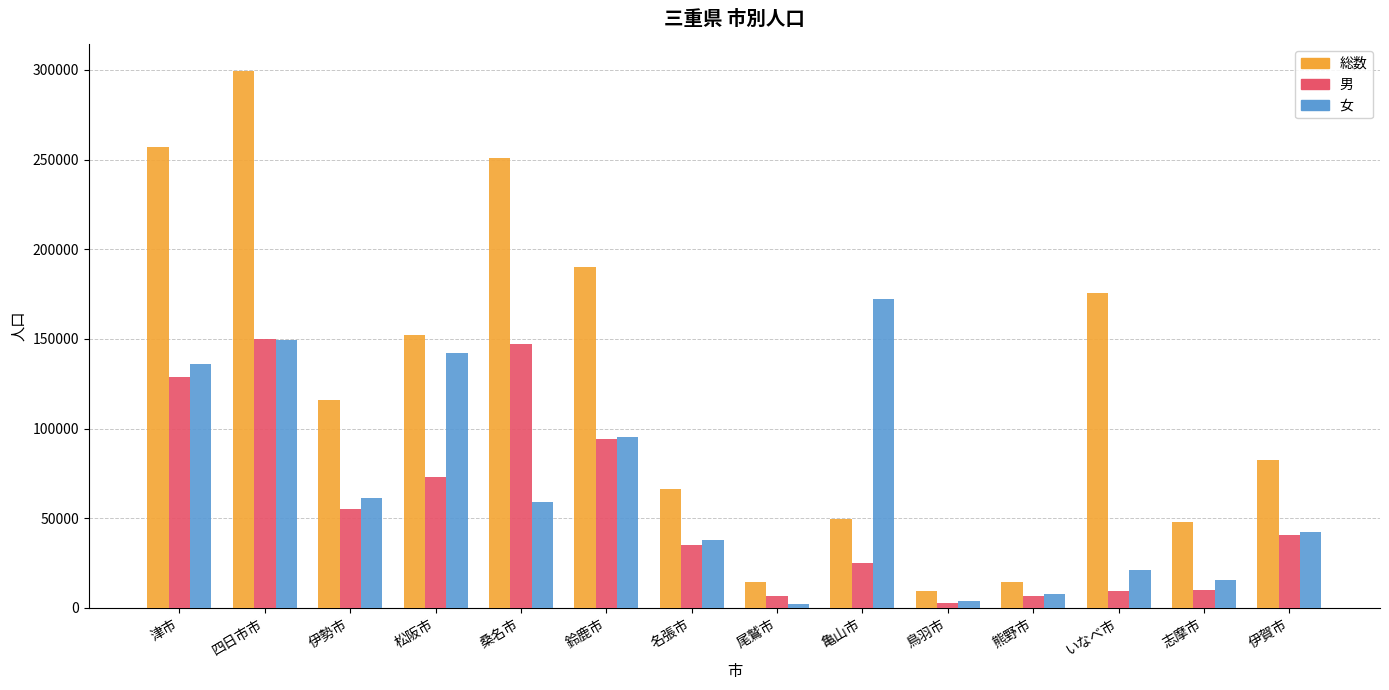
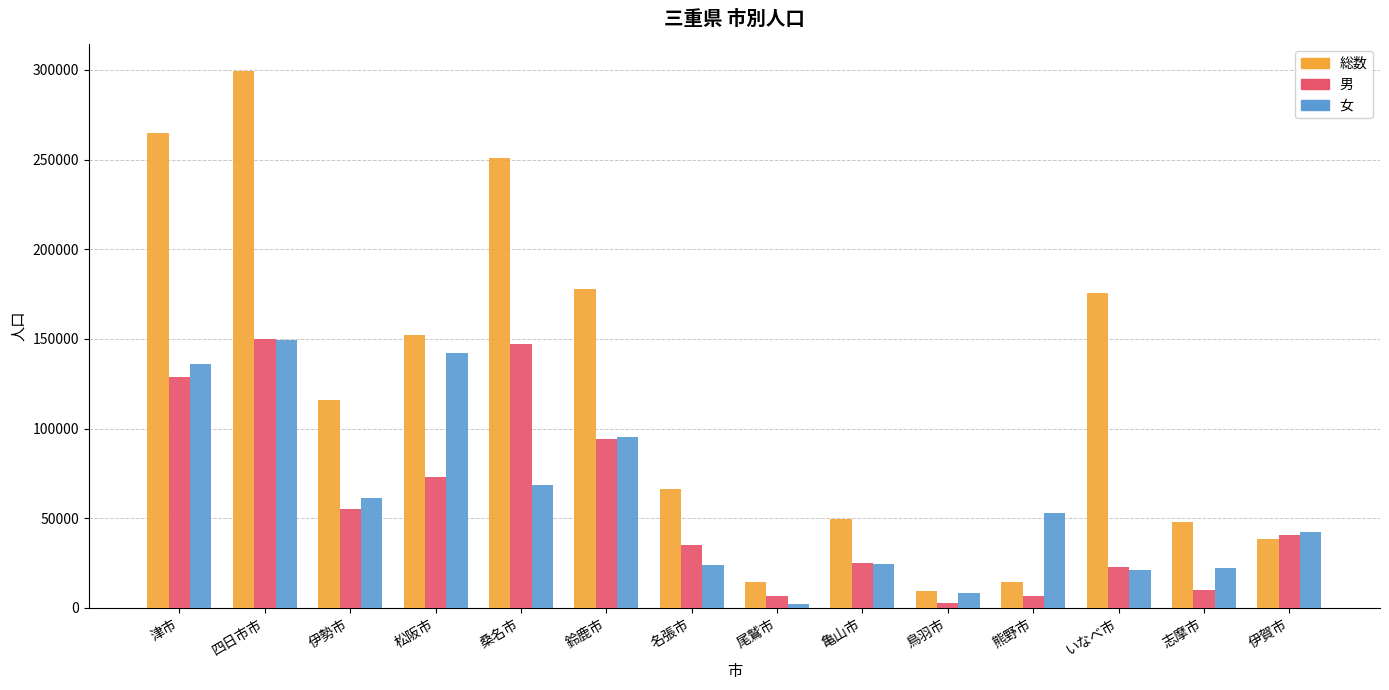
総数, 津市: 257000 -> 265000
女, 桑名市: 59000 -> 68000
総数, 鈴鹿市: 190000 -> 178000
女, 名張市: 38000 -> 24000
女, 亀山市: 172000 -> 24000
女, 鳥羽市: 4000 -> 8000
女, 熊野市: 8000 -> 53000
男, いなべ市: 10000 -> 23000
女, 志摩市: 16000 -> 22000
総数, 伊賀市: 83000 -> 38000
